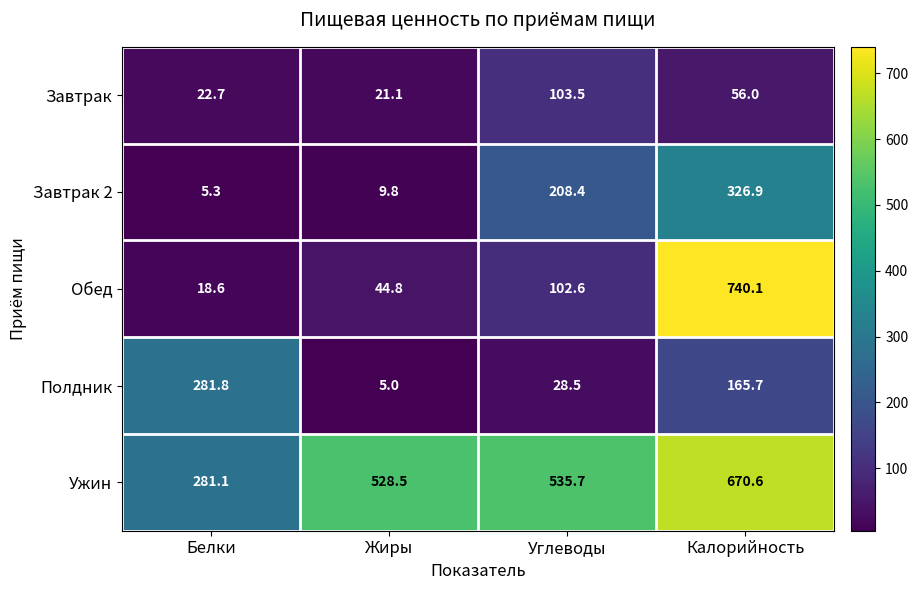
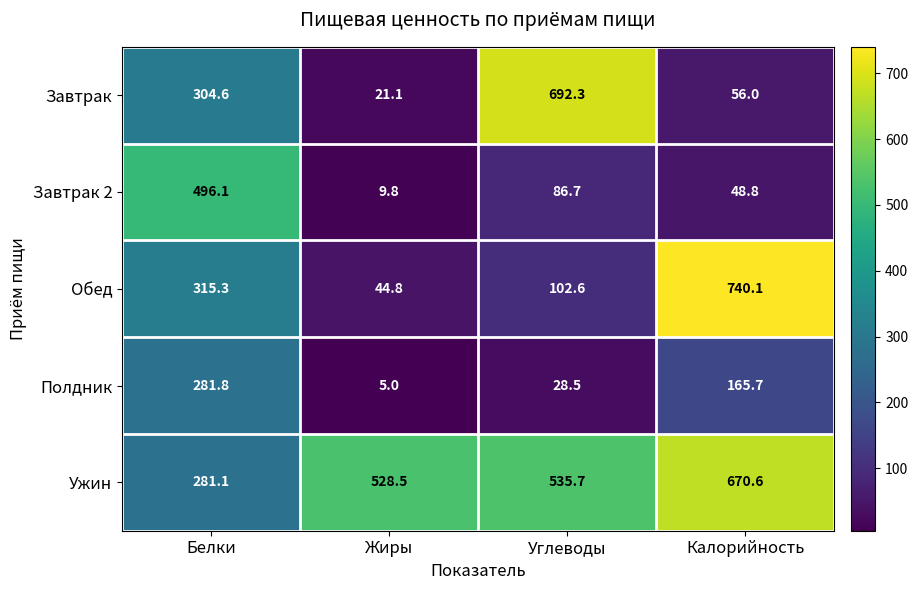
Завтрак, Белки: 22.7 -> 304.6
Завтрак, Углеводы: 103.5 -> 692.3
Завтрак 2, Белки: 5.3 -> 496.1
Завтрак 2, Углеводы: 208.4 -> 86.7
Завтрак 2, Калорийность: 326.9 -> 48.8
Обед, Белки: 18.6 -> 315.3
